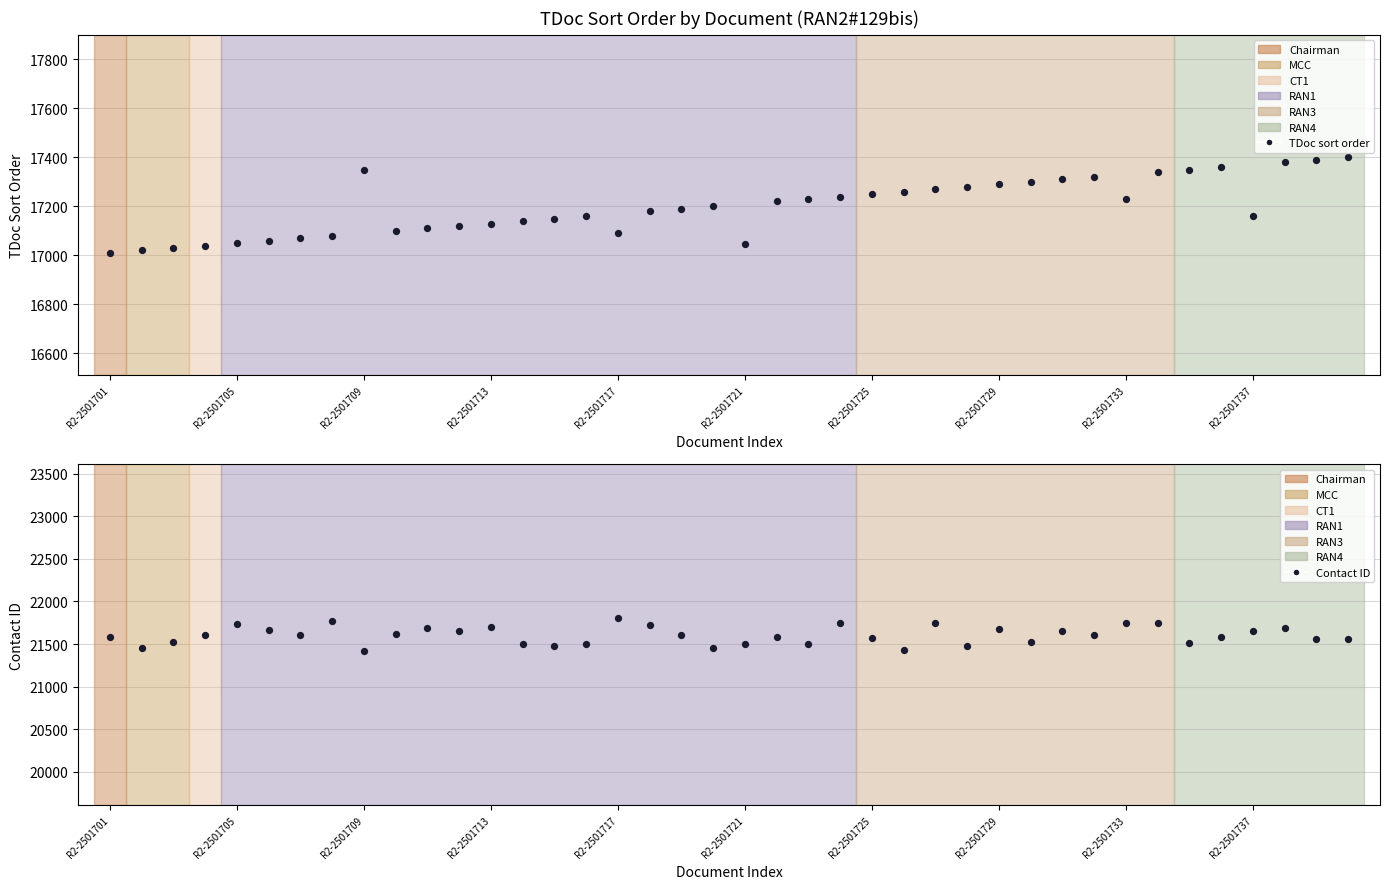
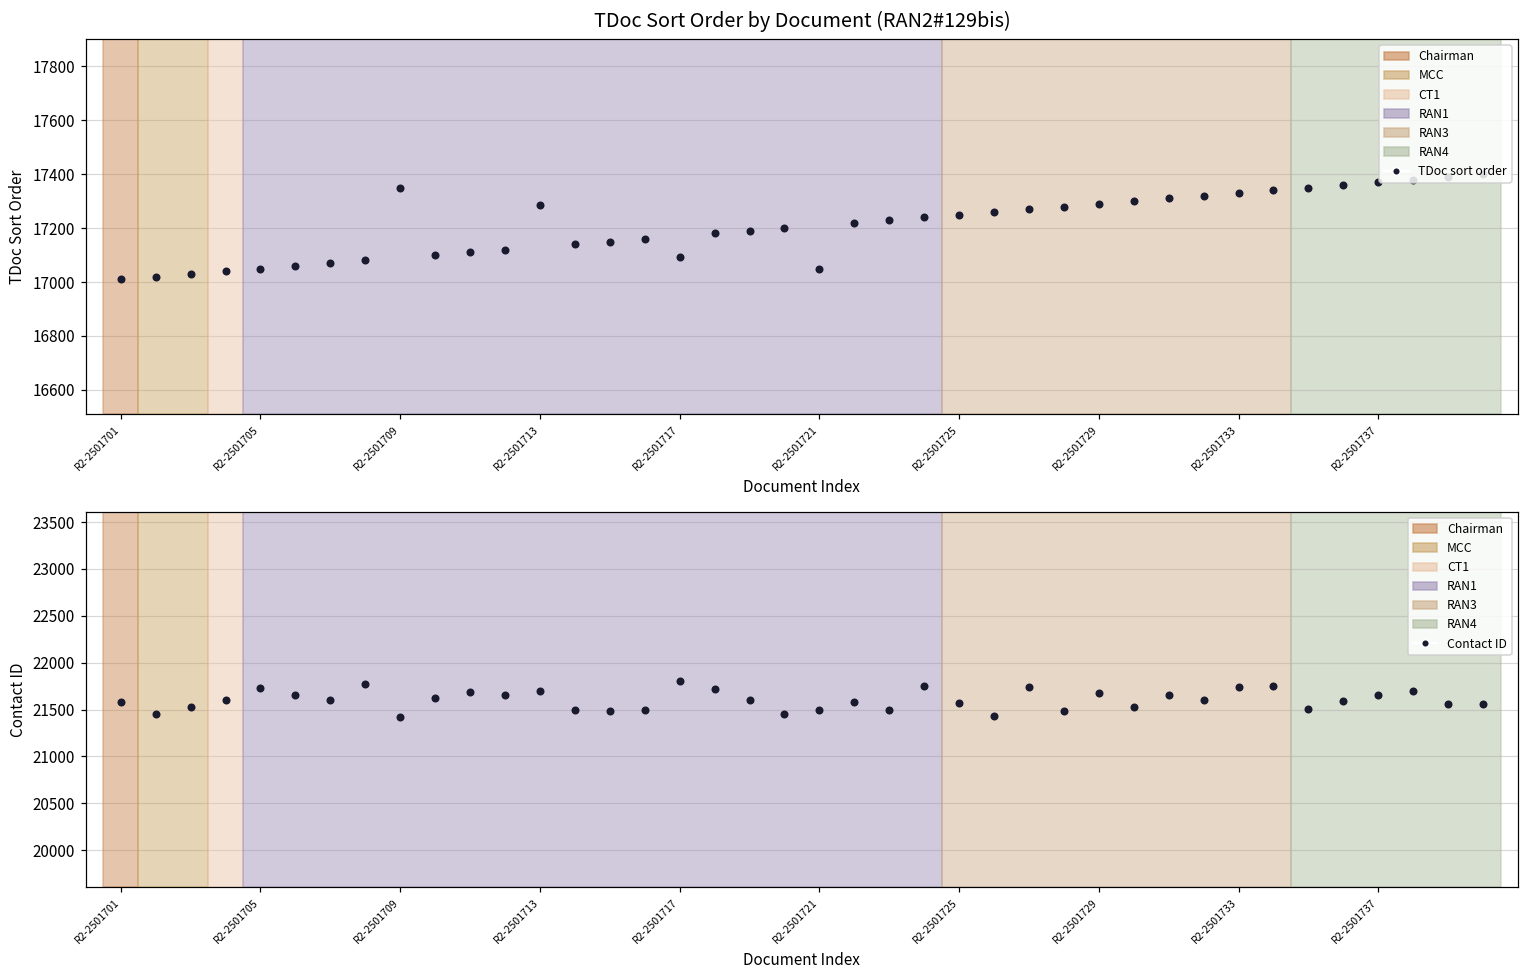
TDoc Sort Order by Document (RAN2#129bis), R2-2501713: 17130 -> 17290
TDoc Sort Order by Document (RAN2#129bis), R2-2501733: 17230 -> 17330
TDoc Sort Order by Document (RAN2#129bis), R2-2501737: 17160 -> 17370
